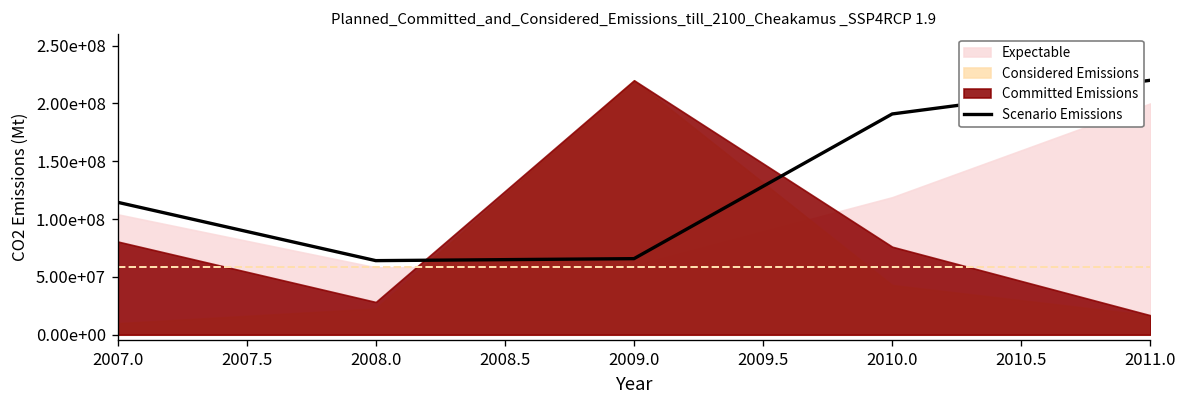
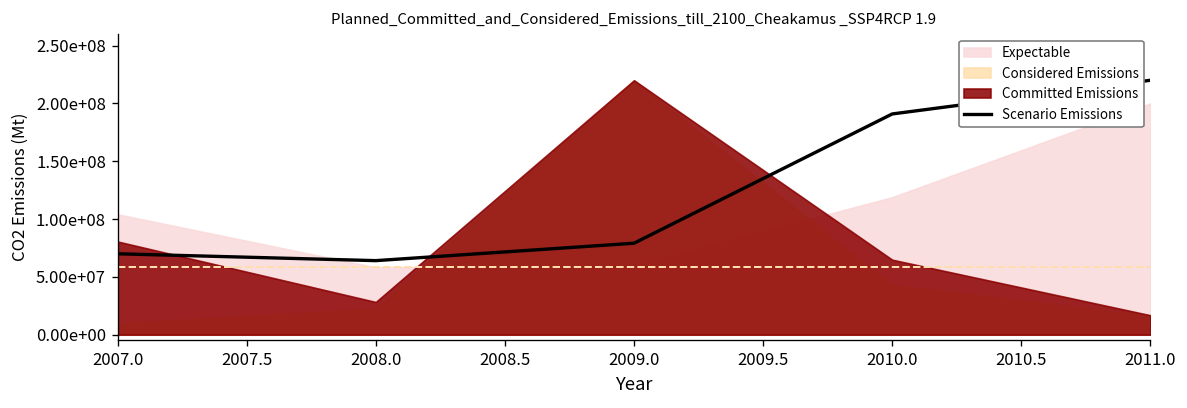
Scenario Emissions, 2007.0: 110000000 -> 70000000
Scenario Emissions, 2009.0: 70000000 -> 80000000
Committed Emissions, 2010.0: 80000000 -> 60000000
